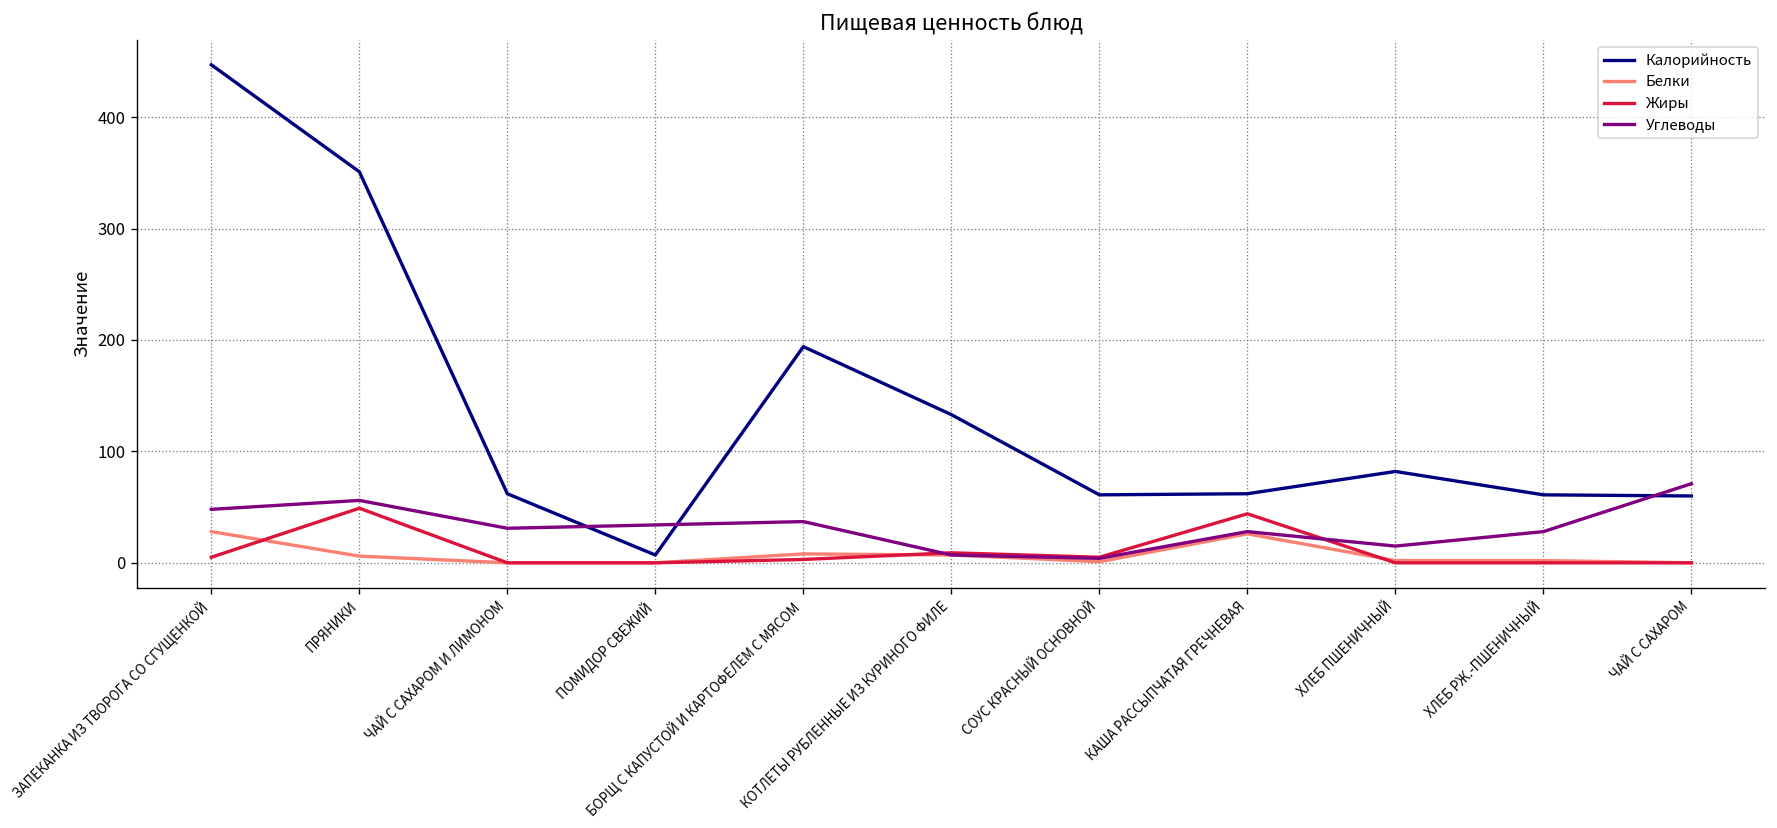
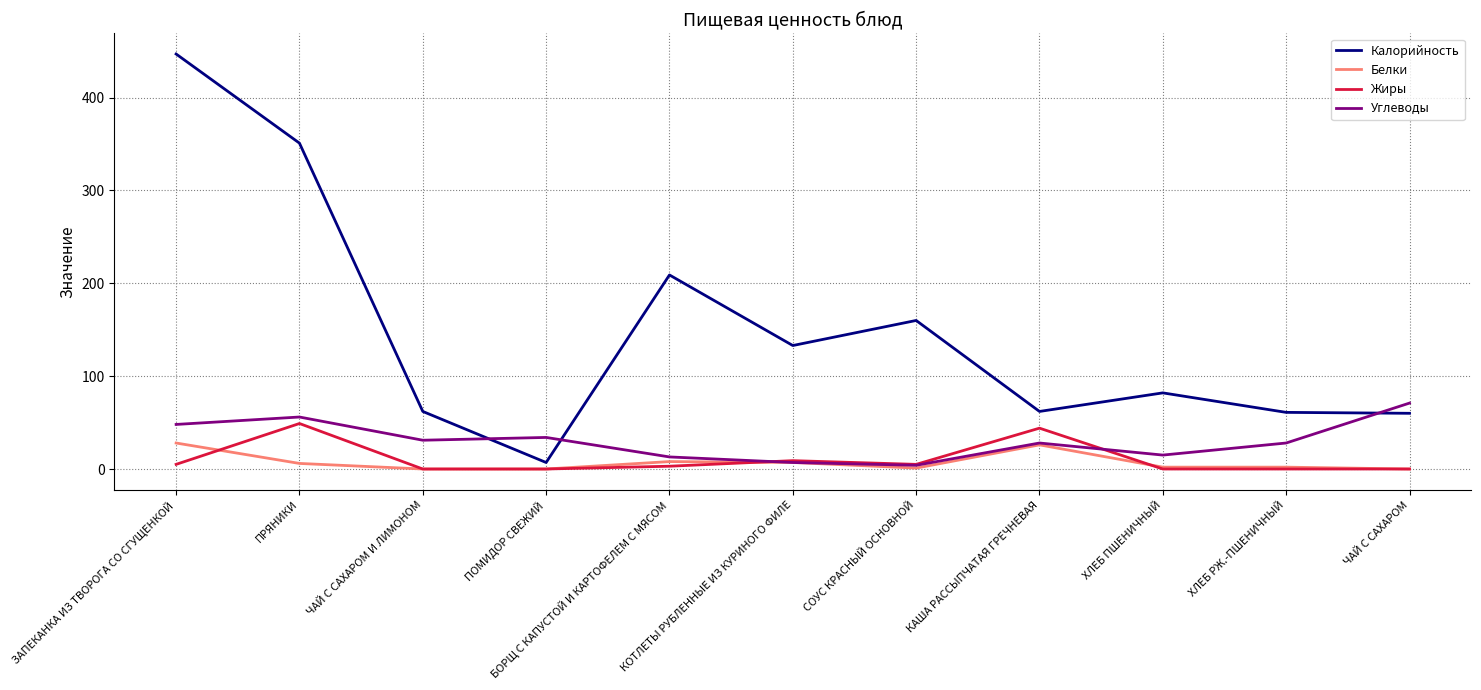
Калорийность, БОРЩ С КАПУСТОЙ И КАРТОФЕЛЕМ С МЯСОМ: 190 -> 210
Углеводы, БОРЩ С КАПУСТОЙ И КАРТОФЕЛЕМ С МЯСОМ: 40 -> 10
Калорийность, СОУС КРАСНЫЙ ОСНОВНОЙ: 60 -> 160
